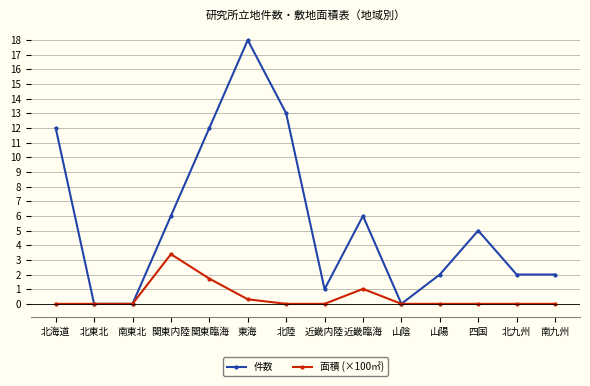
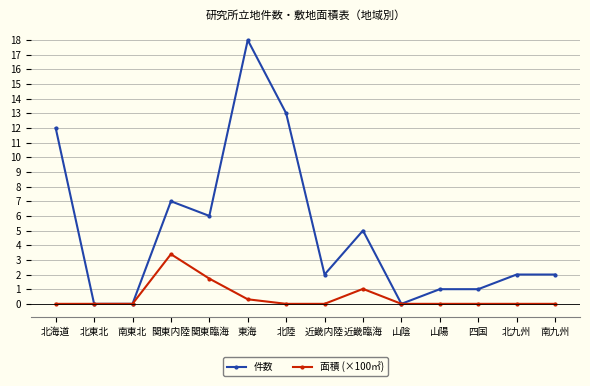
件数, 関東内陸: 6 -> 7
件数, 関東臨海: 12 -> 6
件数, 近畿内陸: 1 -> 2
件数, 近畿臨海: 6 -> 5
件数, 山陽: 2 -> 1
件数, 四国: 5 -> 1
